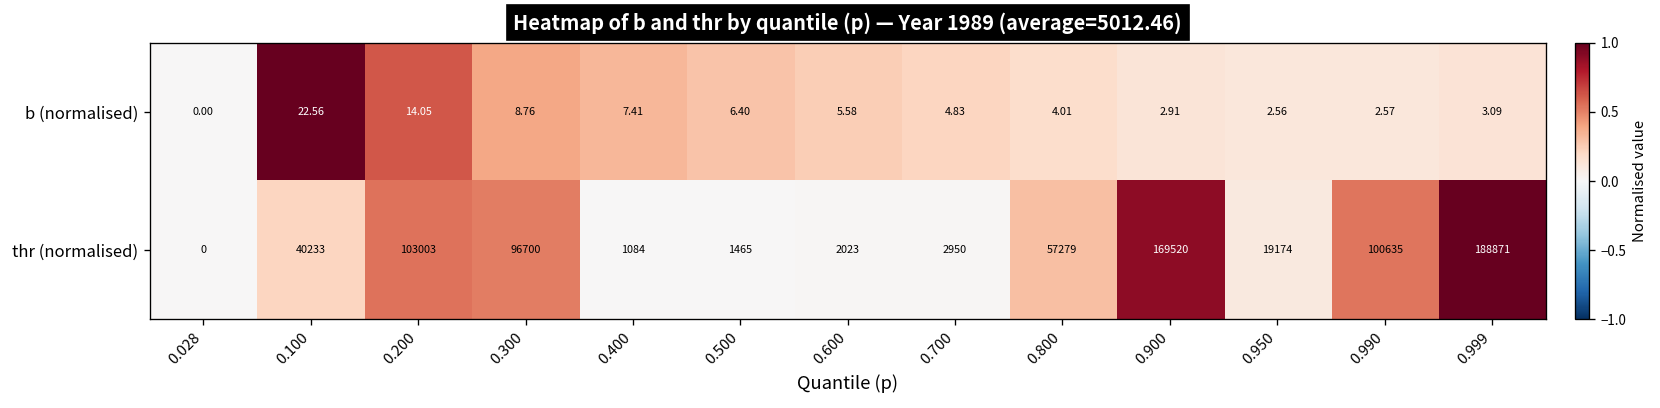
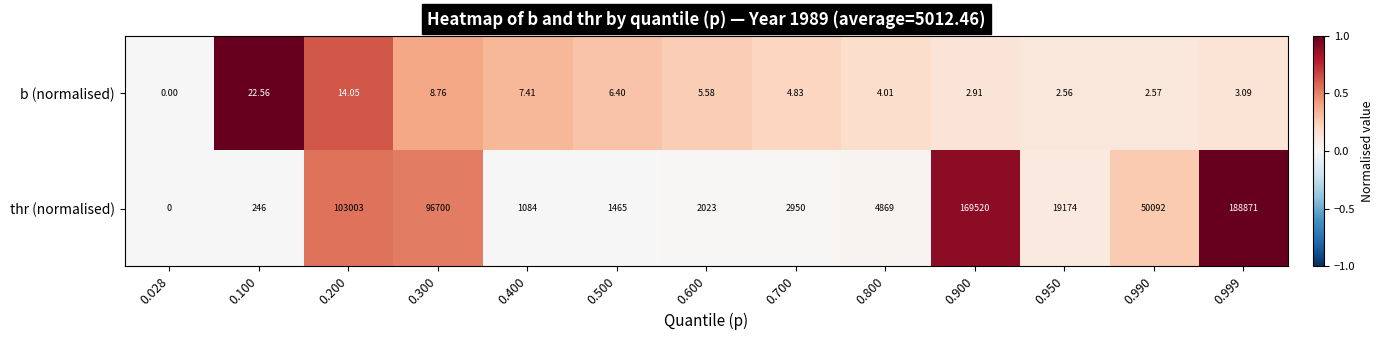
thr (normalised), 0.100: 40233 -> 246
thr (normalised), 0.800: 57279 -> 4869
thr (normalised), 0.990: 100635 -> 50092
